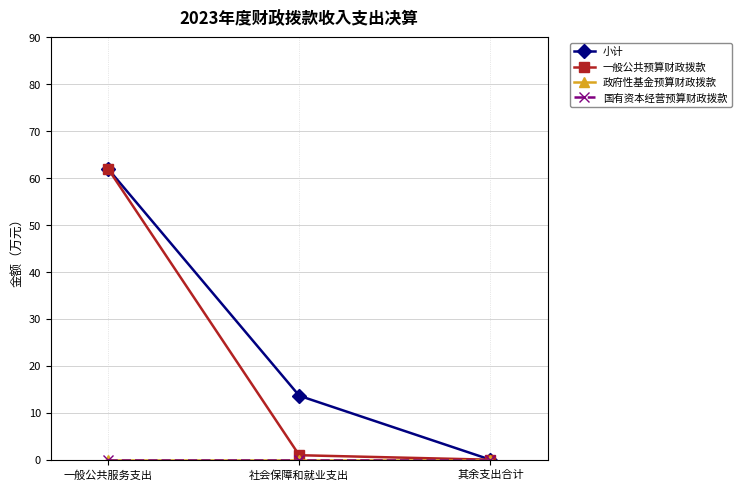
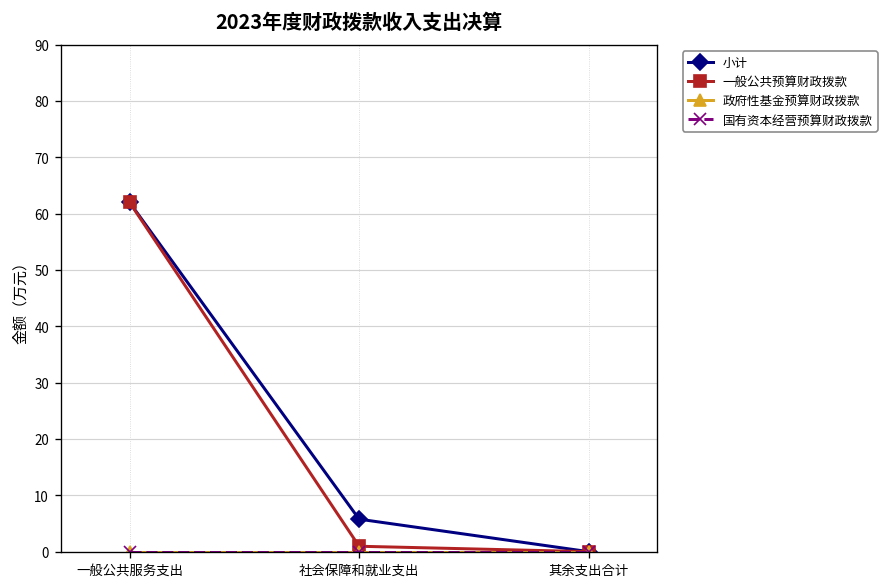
小计, 社会保障和就业支出: 14 -> 6
